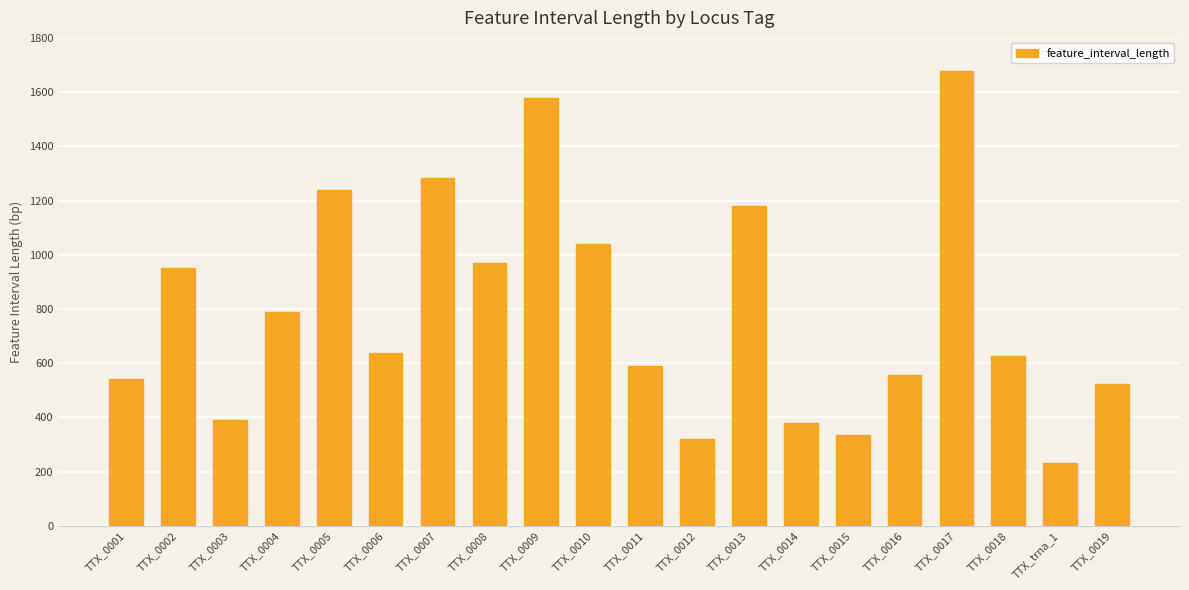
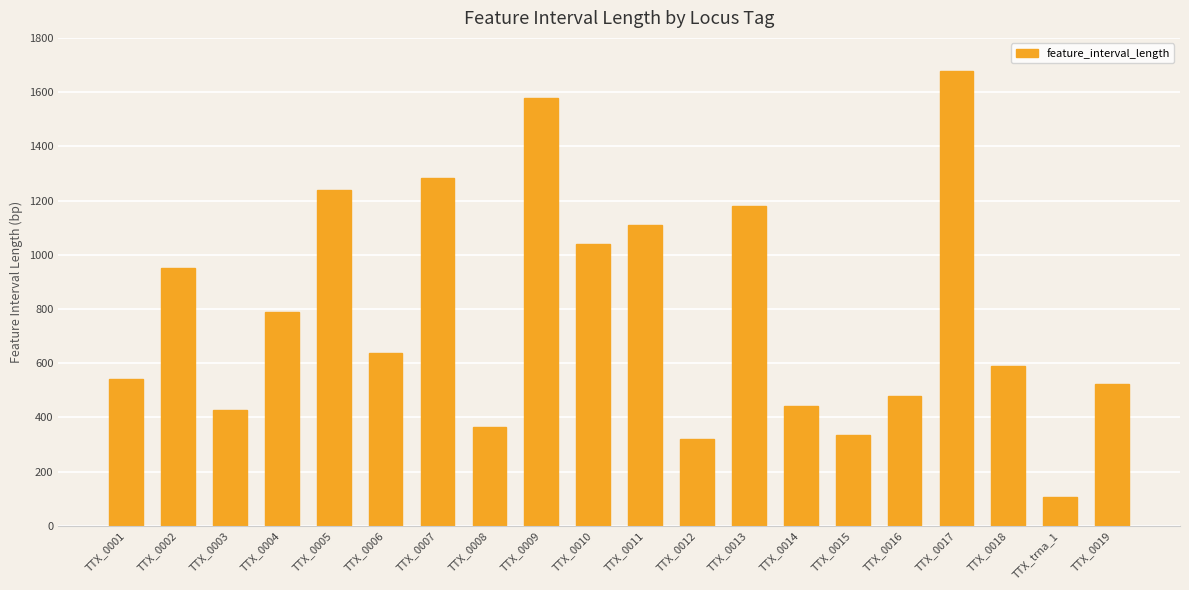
TTX_0003: 390 -> 430
TTX_0008: 970 -> 360
TTX_0011: 590 -> 1110
TTX_0014: 380 -> 440
TTX_0016: 560 -> 480
TTX_0018: 630 -> 590
TTX_trna_1: 230 -> 110
